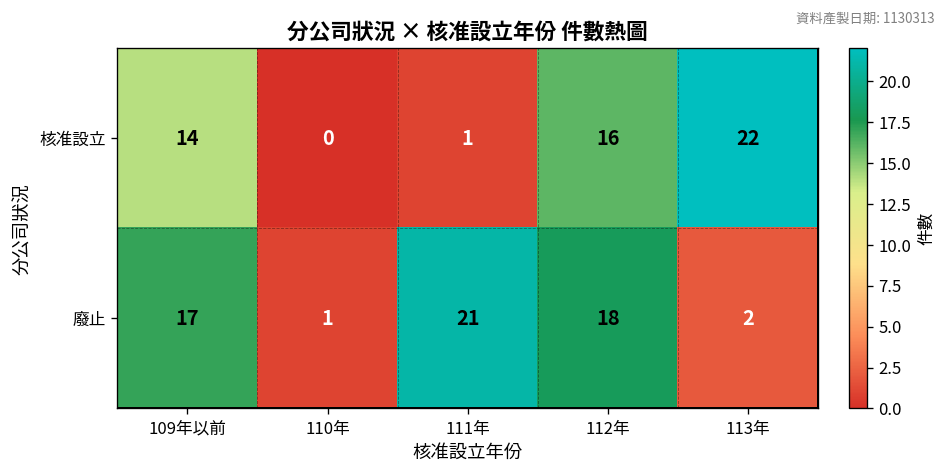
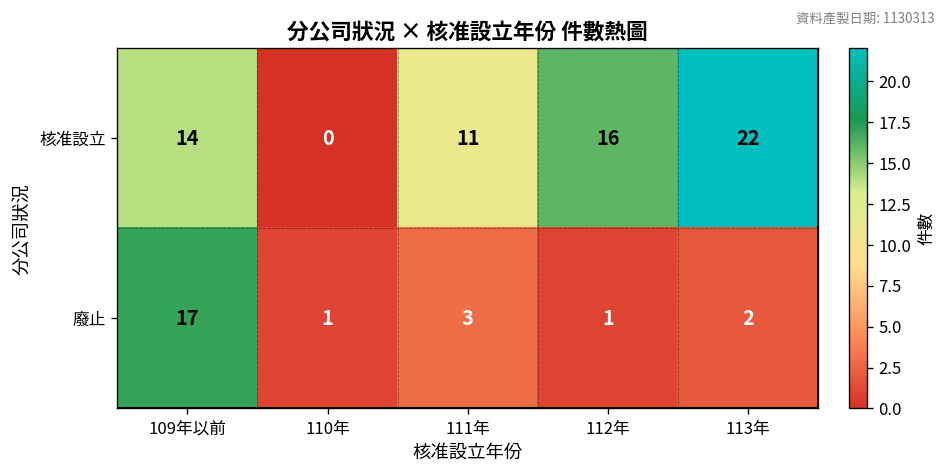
核准設立, 111年: 1 -> 11
廢止, 111年: 21 -> 3
廢止, 112年: 18 -> 1
